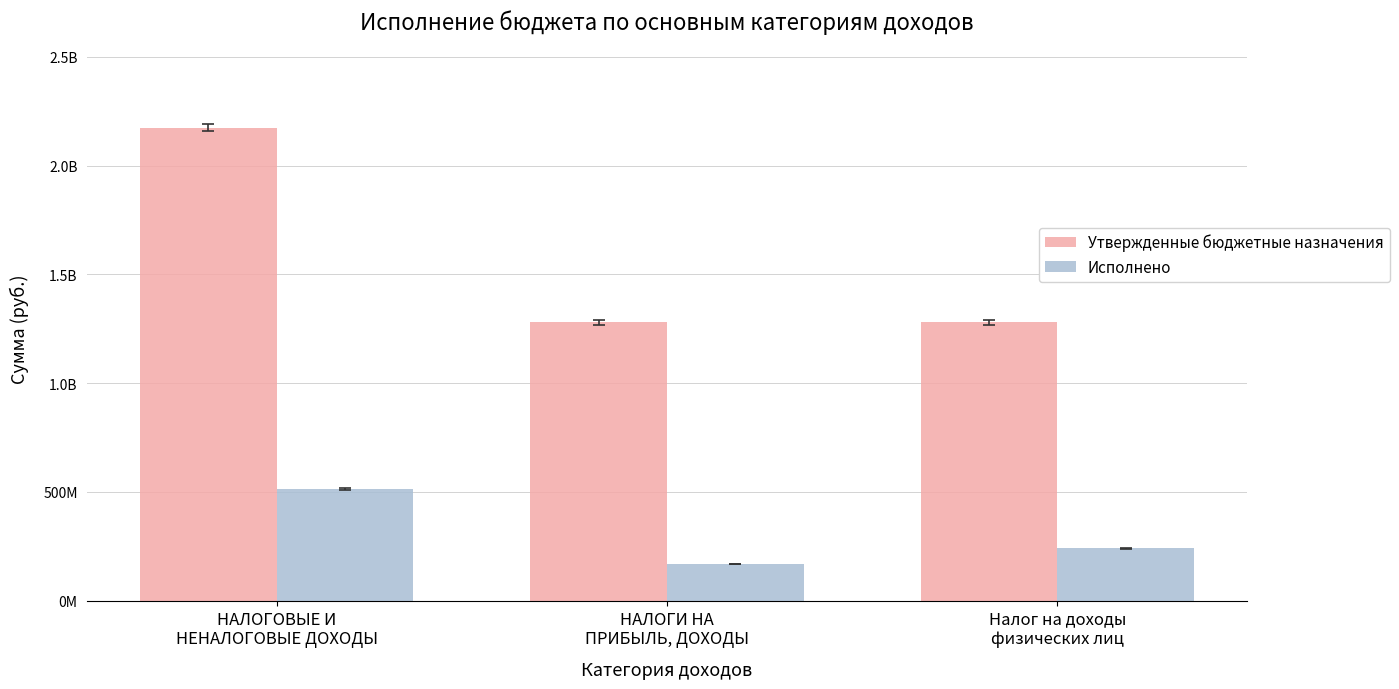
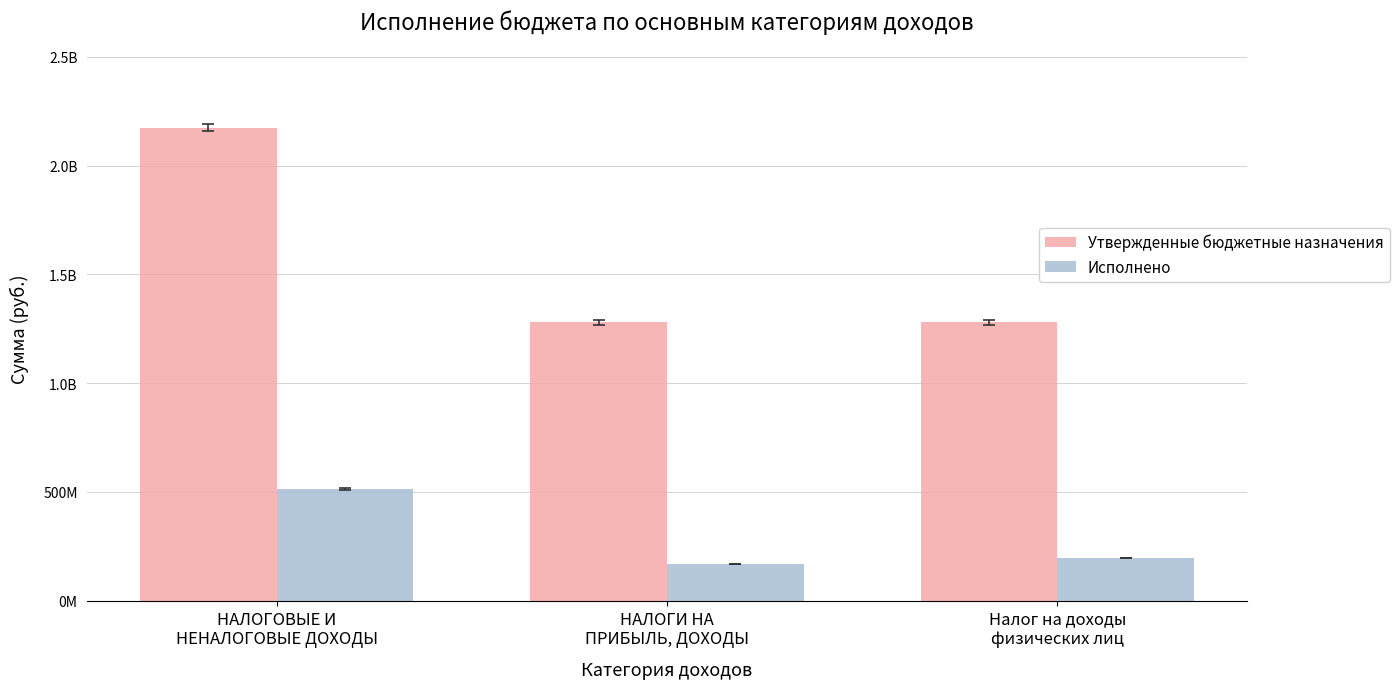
Исполнено, Налог на доходы физических лиц: 240000000 -> 200000000
